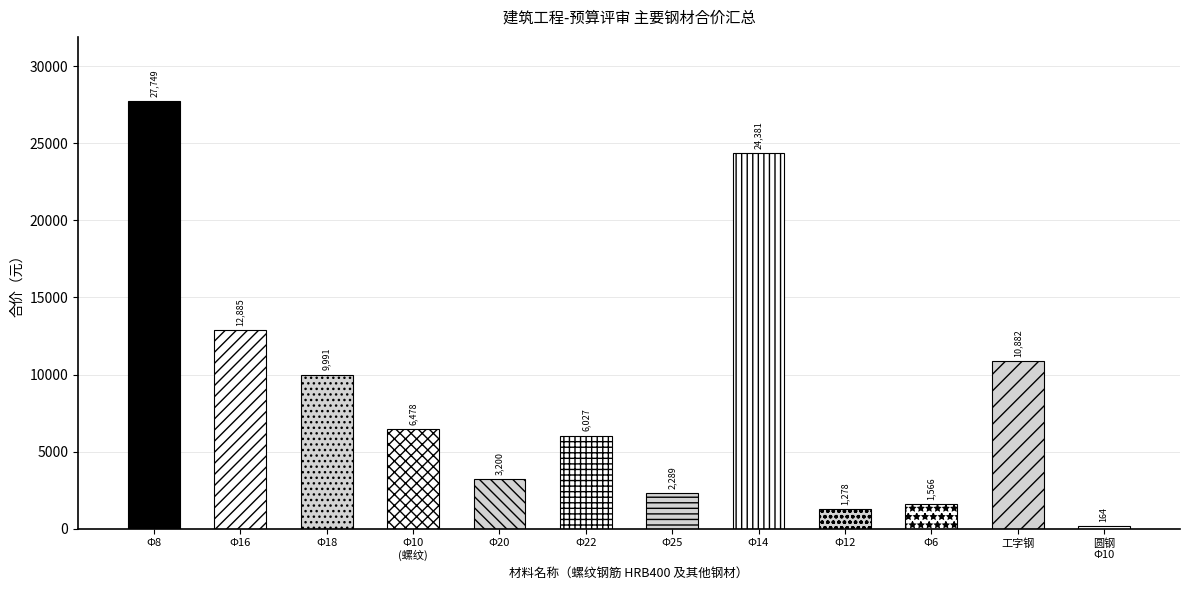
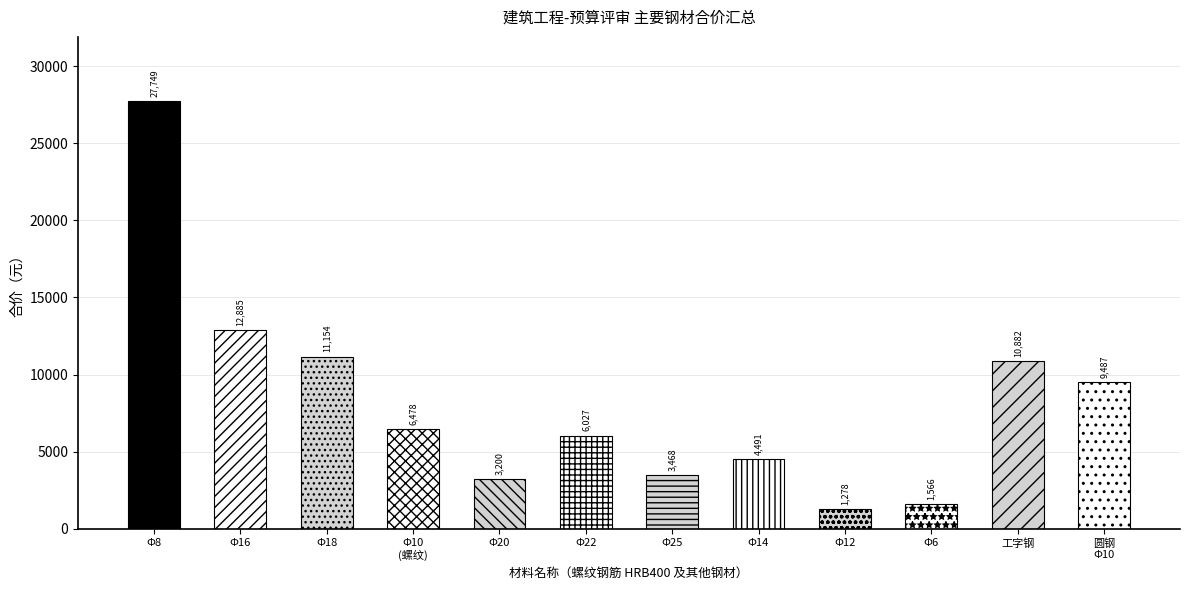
Φ18: 9,991 -> 11,154
Φ25: 2,289 -> 3,468
Φ14: 24,381 -> 4,491
圆钢 Φ10: 164 -> 9,487
